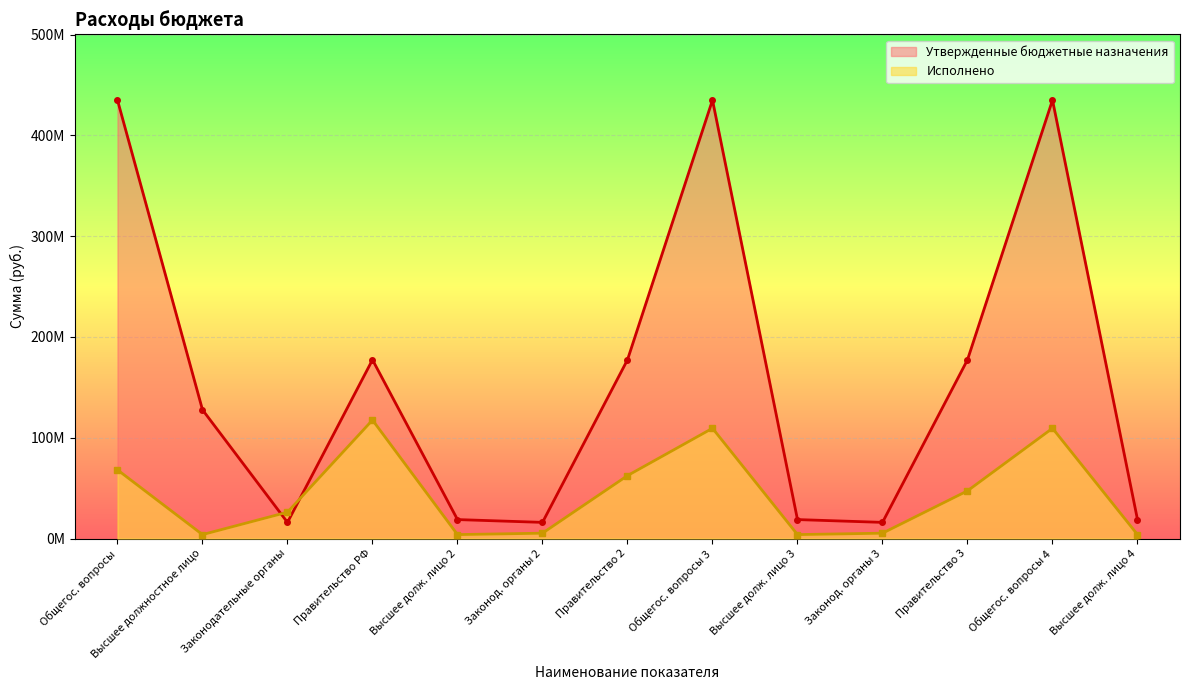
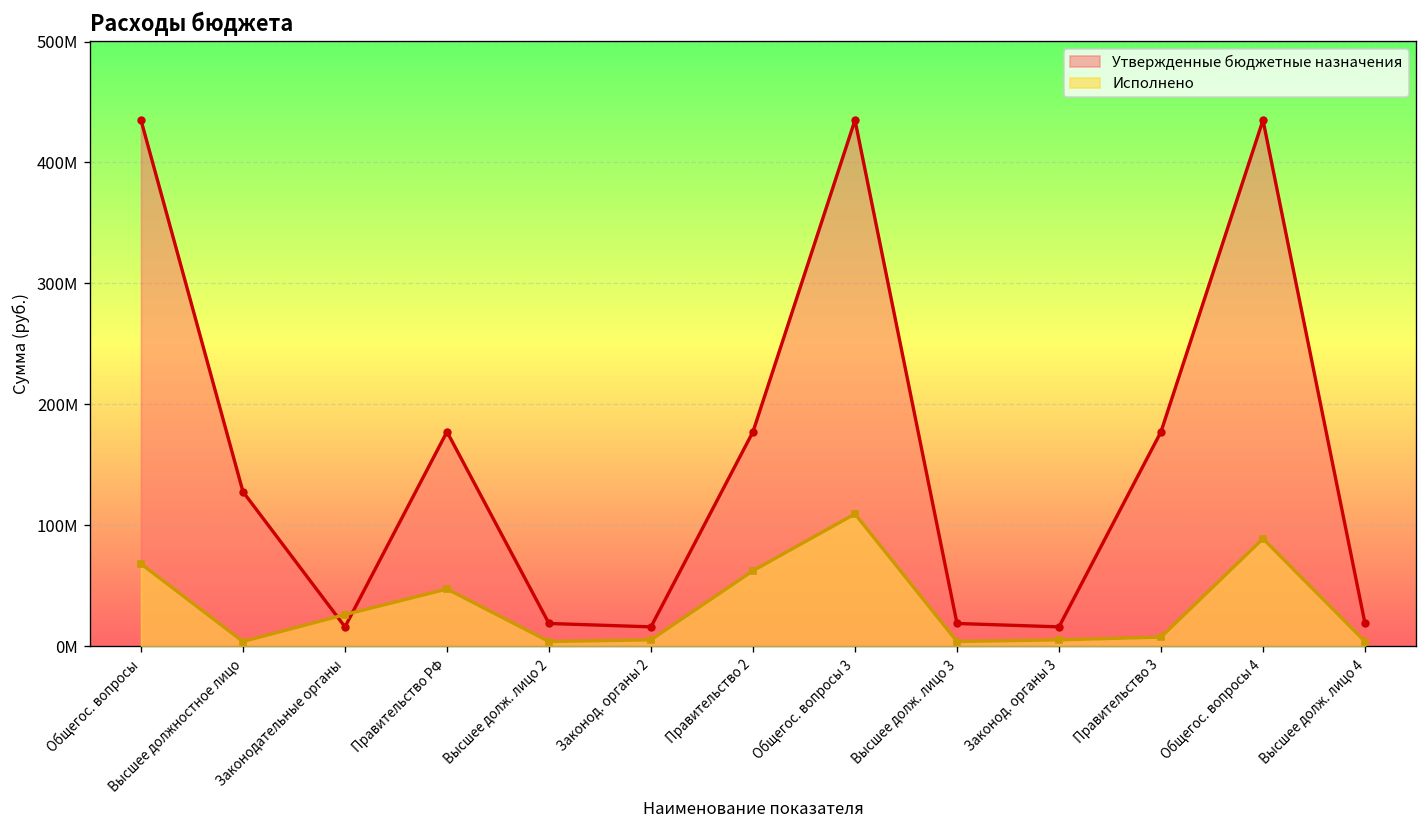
Исполнено, Правительство РФ: 118000000 -> 47000000
Исполнено, Правительство 3: 47000000 -> 8000000
Исполнено, Общегос. вопросы 4: 109000000 -> 89000000
